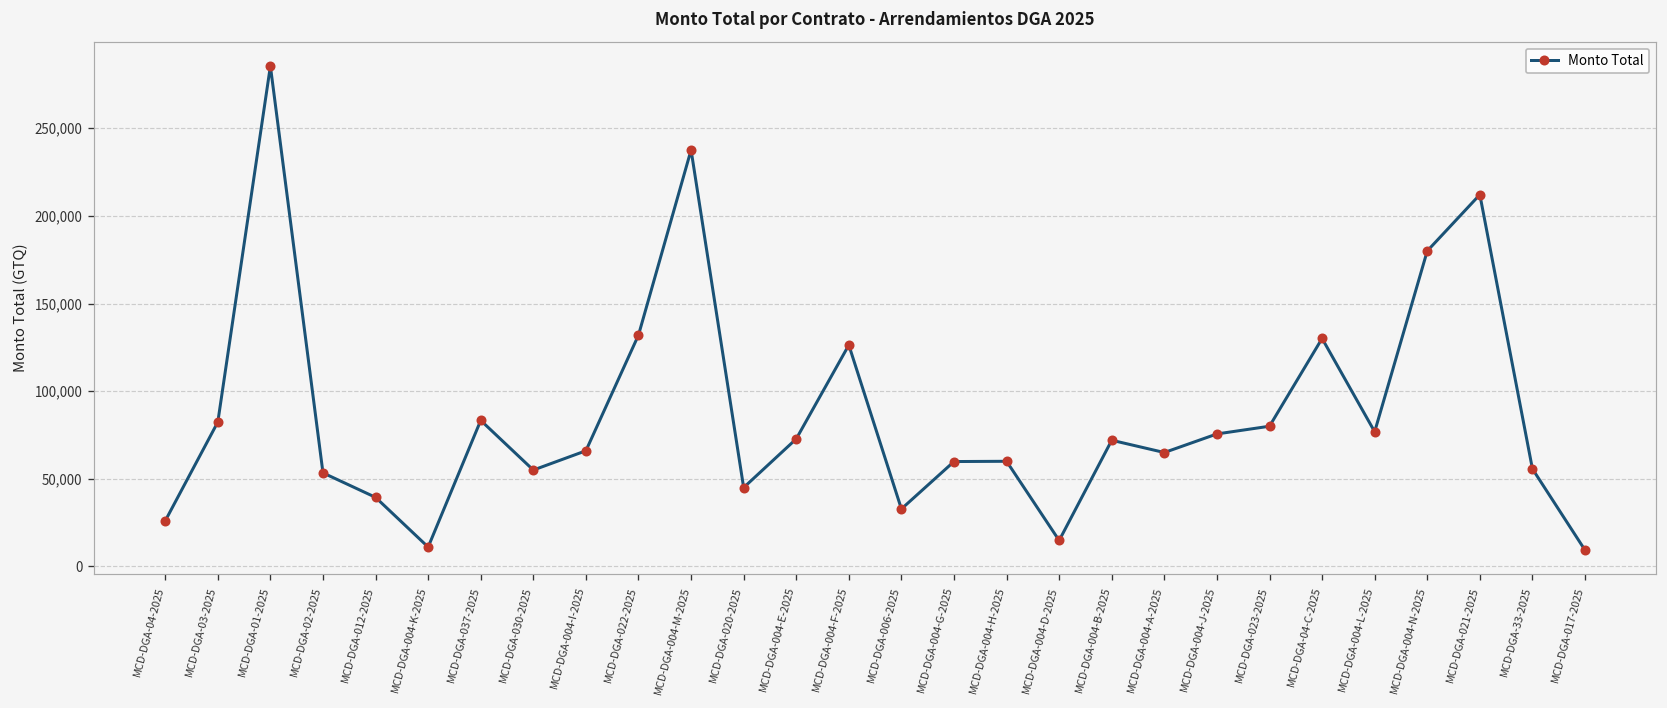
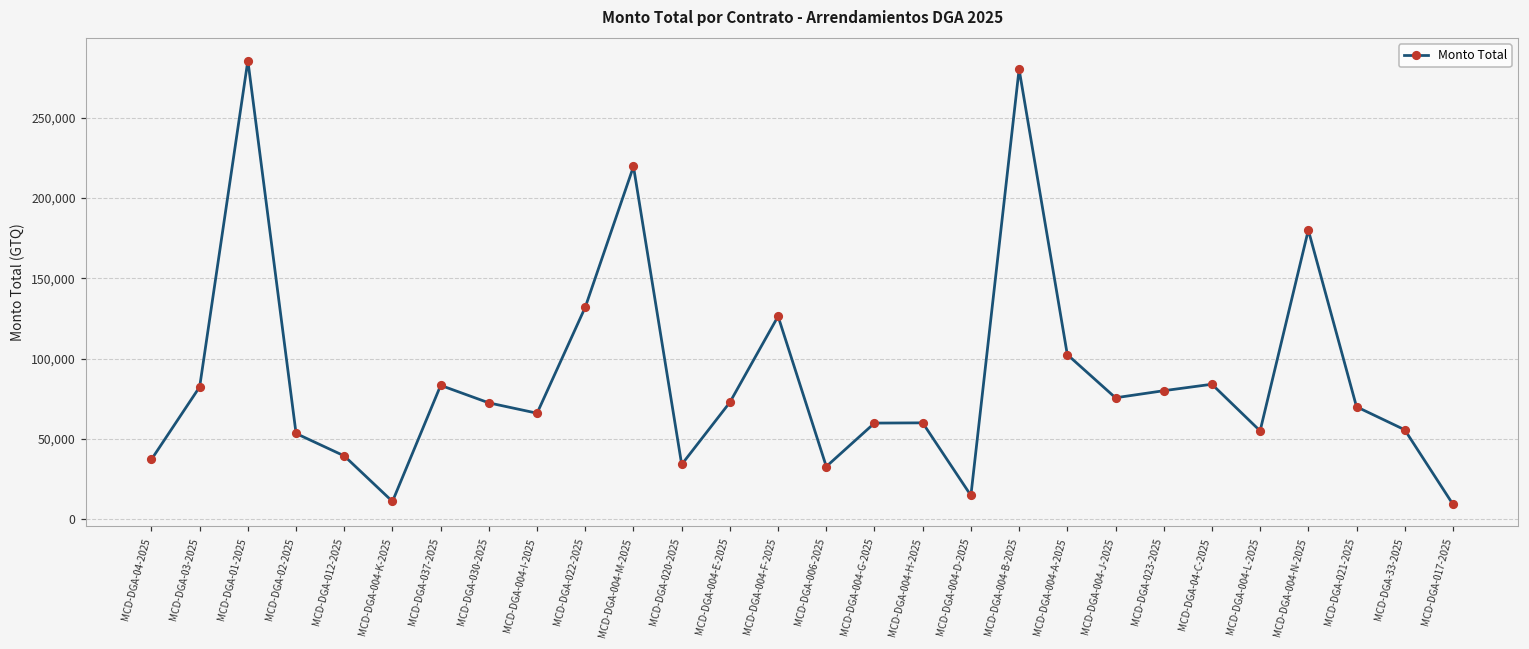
MCD-DGA-04-2025: 26,000 -> 37,000
MCD-DGA-030-2025: 55,000 -> 72,000
MCD-DGA-004-M-2025: 238,000 -> 220,000
MCD-DGA-020-2025: 45,000 -> 34,000
MCD-DGA-004-B-2025: 72,000 -> 280,000
MCD-DGA-004-A-2025: 65,000 -> 102,000
MCD-DGA-04-C-2025: 130,000 -> 84,000
MCD-DGA-004-L-2025: 77,000 -> 55,000
MCD-DGA-021-2025: 212,000 -> 70,000
